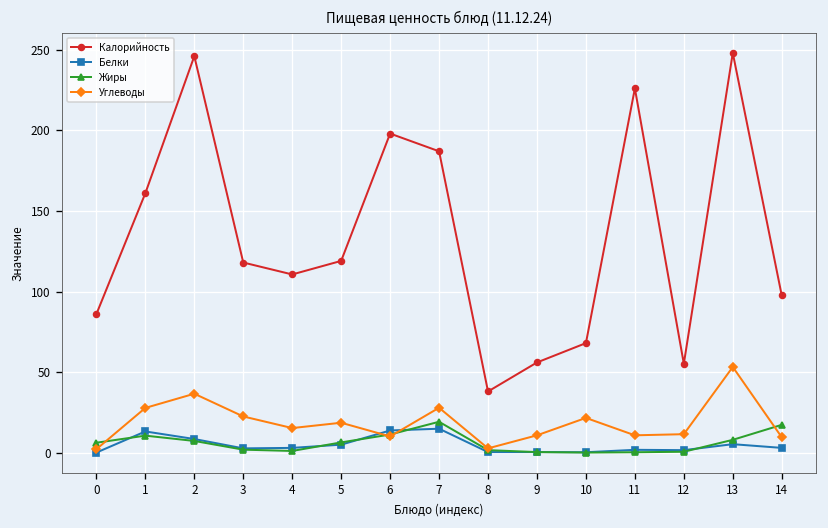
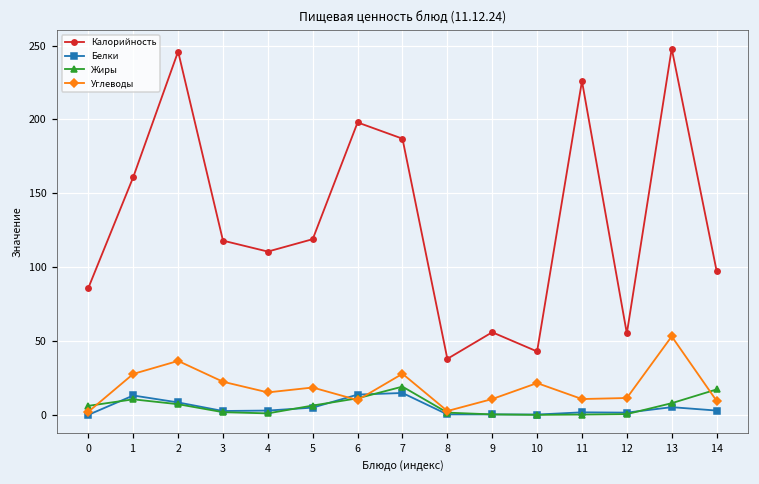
Калорийность, 10: 68 -> 43
